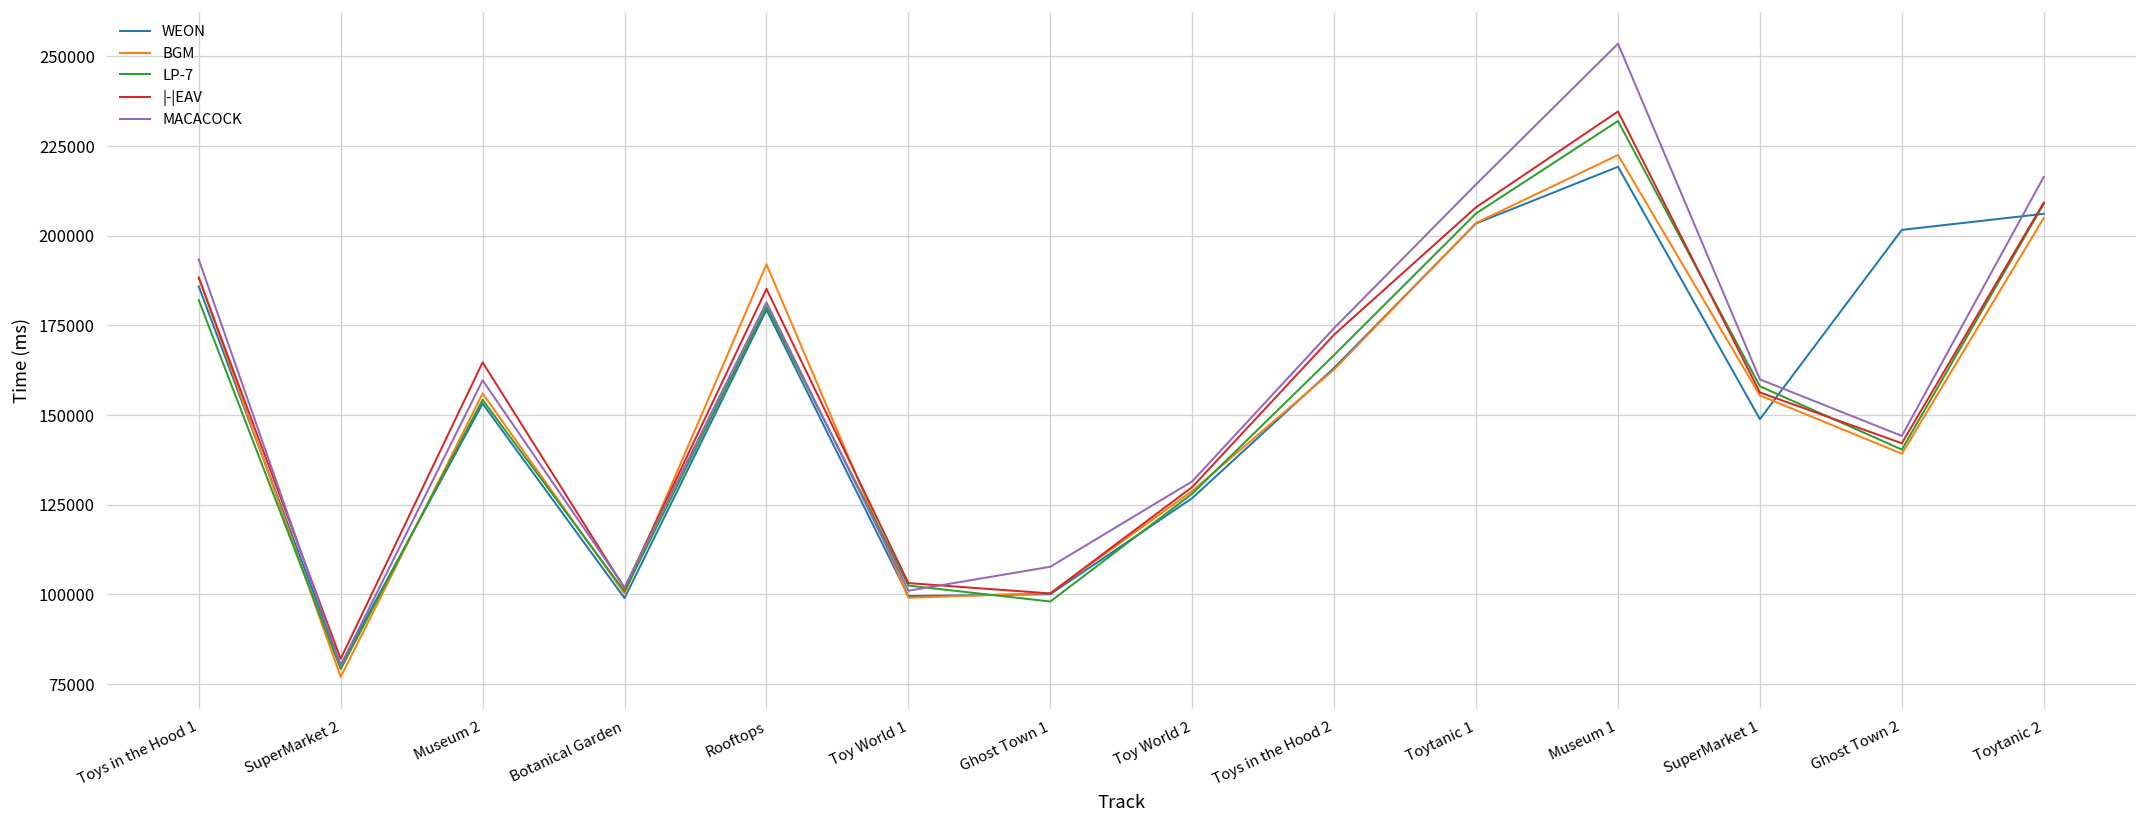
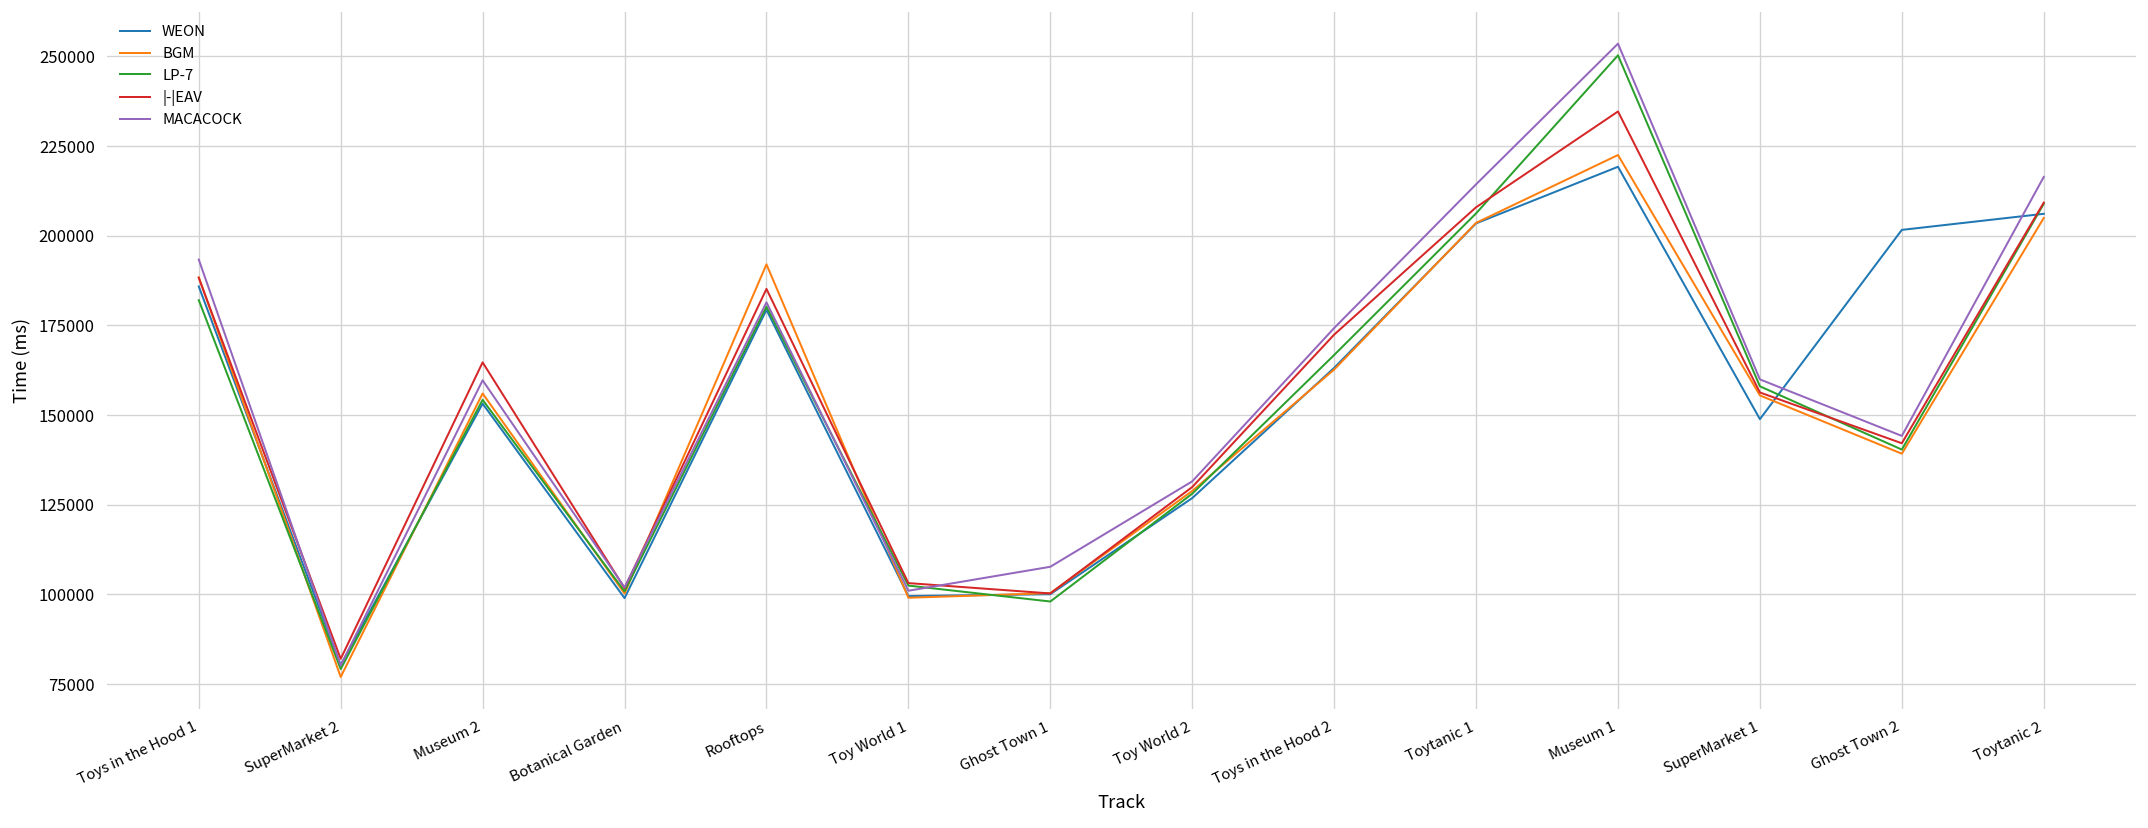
LP-7, Museum 1: 232000 -> 250000
